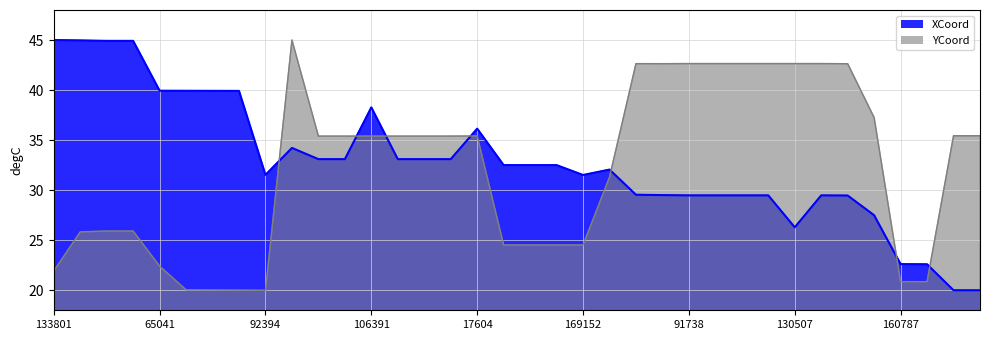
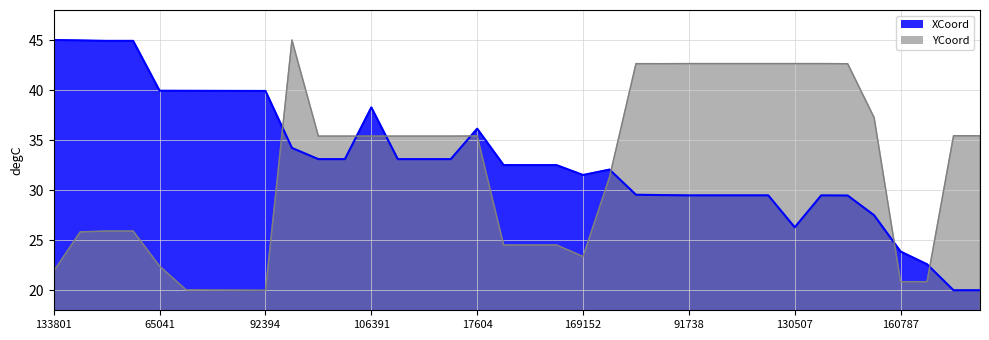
XCoord, 92394: 31.5 -> 39.9
YCoord, 169152: 24.5 -> 23.4
XCoord, 160787: 22.6 -> 23.9
